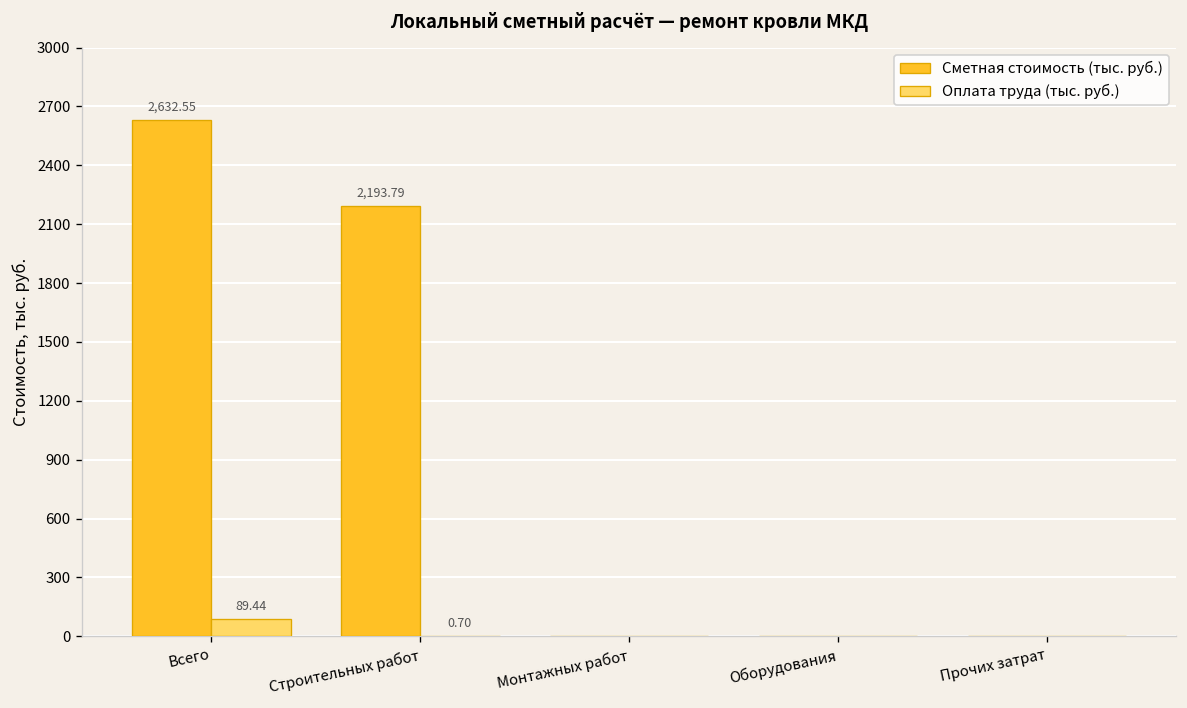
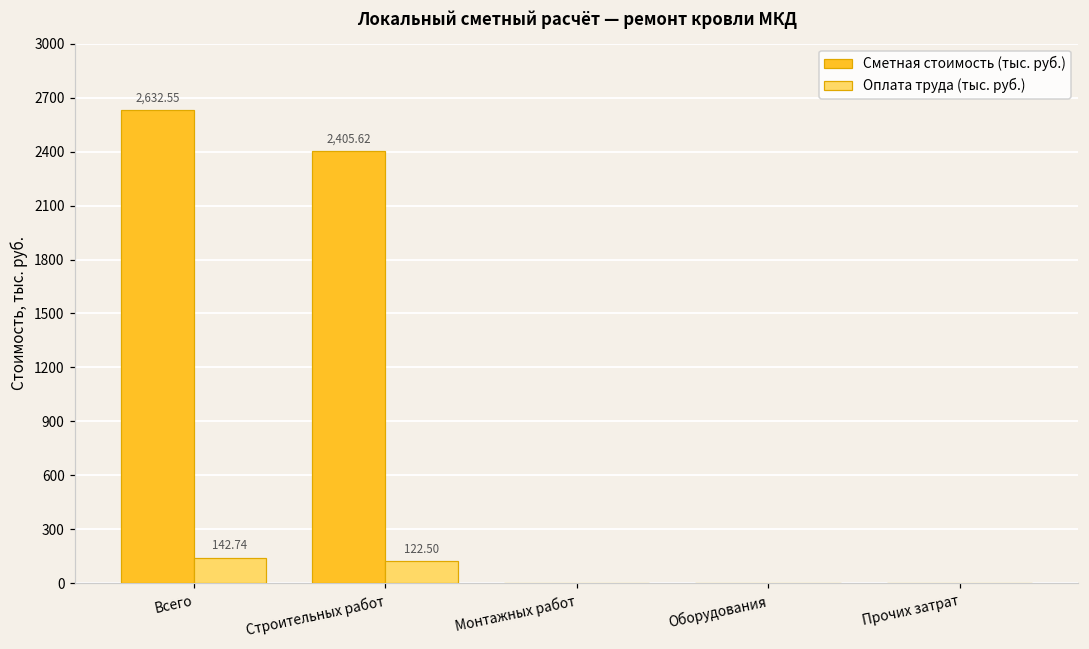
Оплата труда (тыс. руб.), Всего: 89.44 -> 142.74
Сметная стоимость (тыс. руб.), Строительных работ: 2,193.79 -> 2,405.62
Оплата труда (тыс. руб.), Строительных работ: 0.70 -> 122.50
